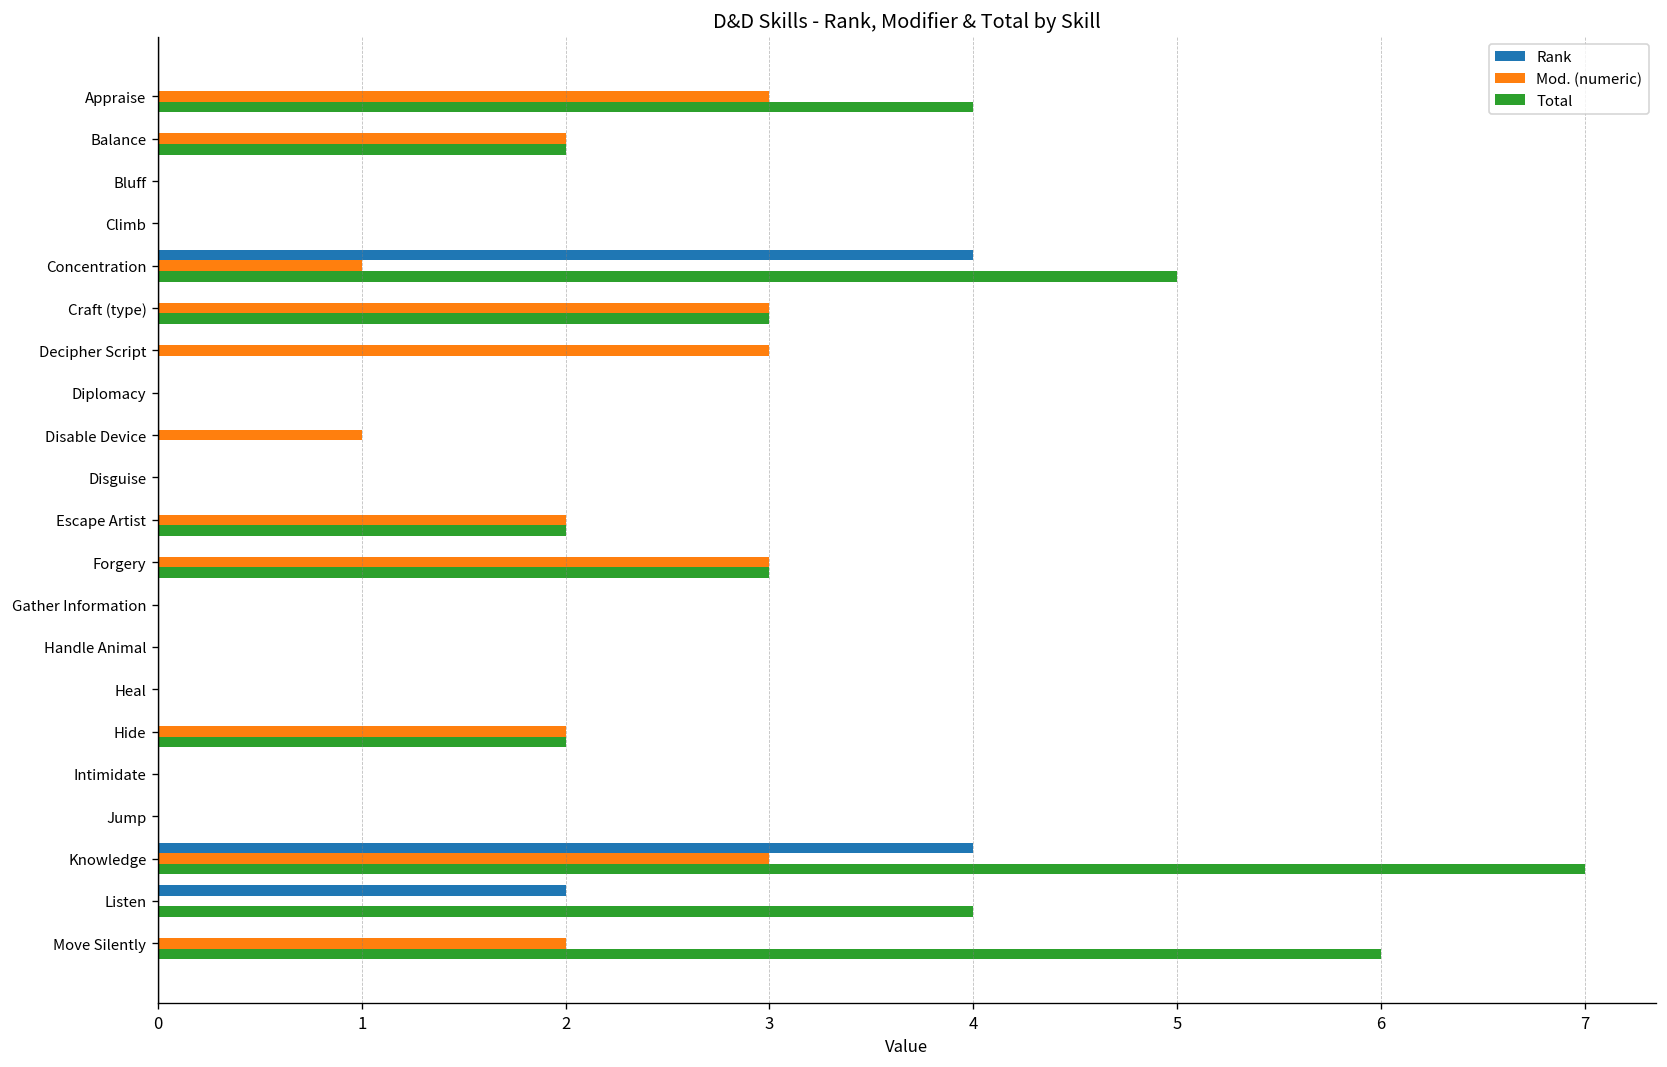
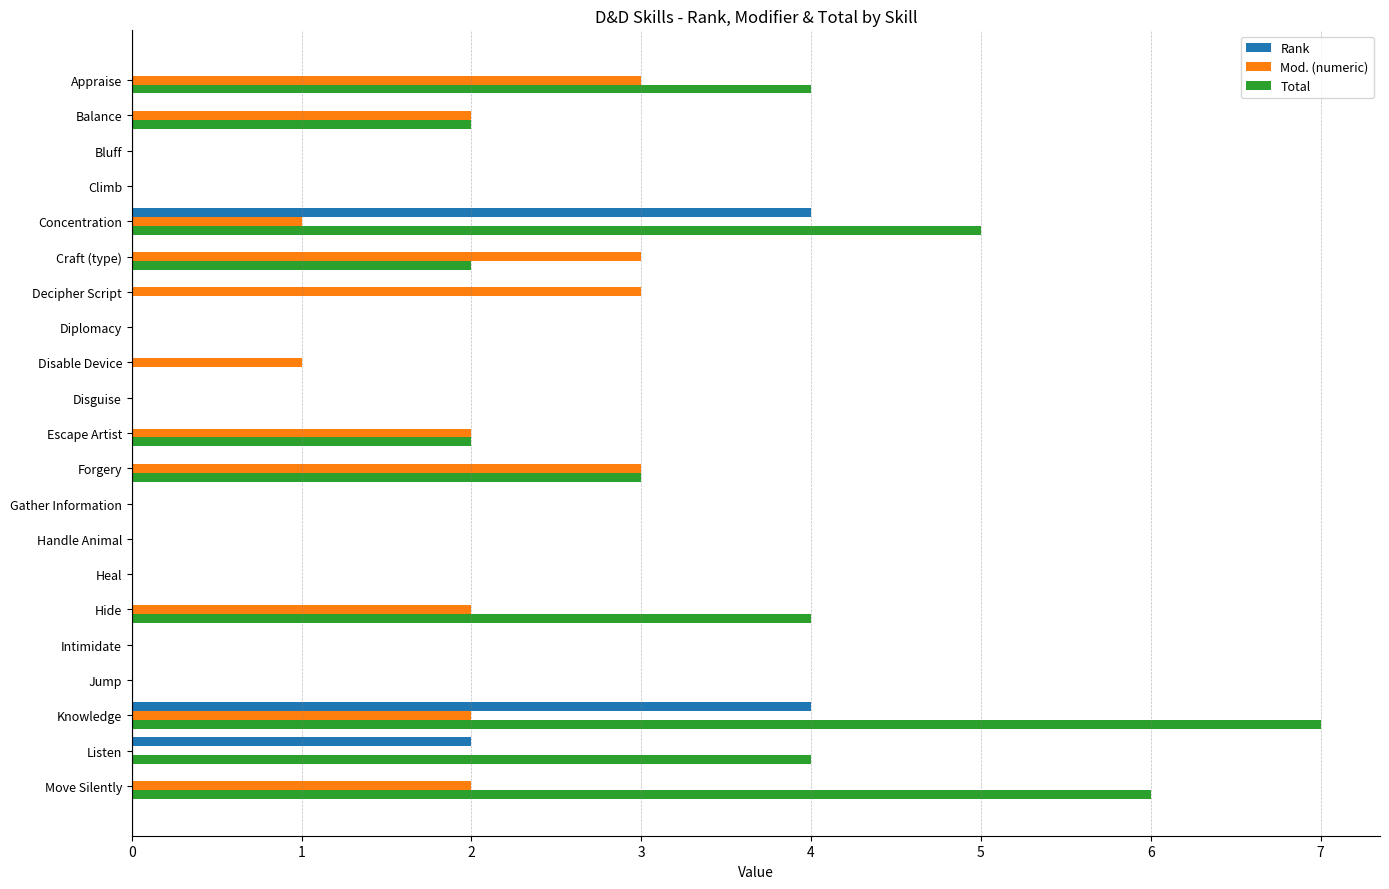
Total, Craft (type): 3 -> 2
Total, Hide: 2 -> 4
Mod. (numeric), Knowledge: 3 -> 2
